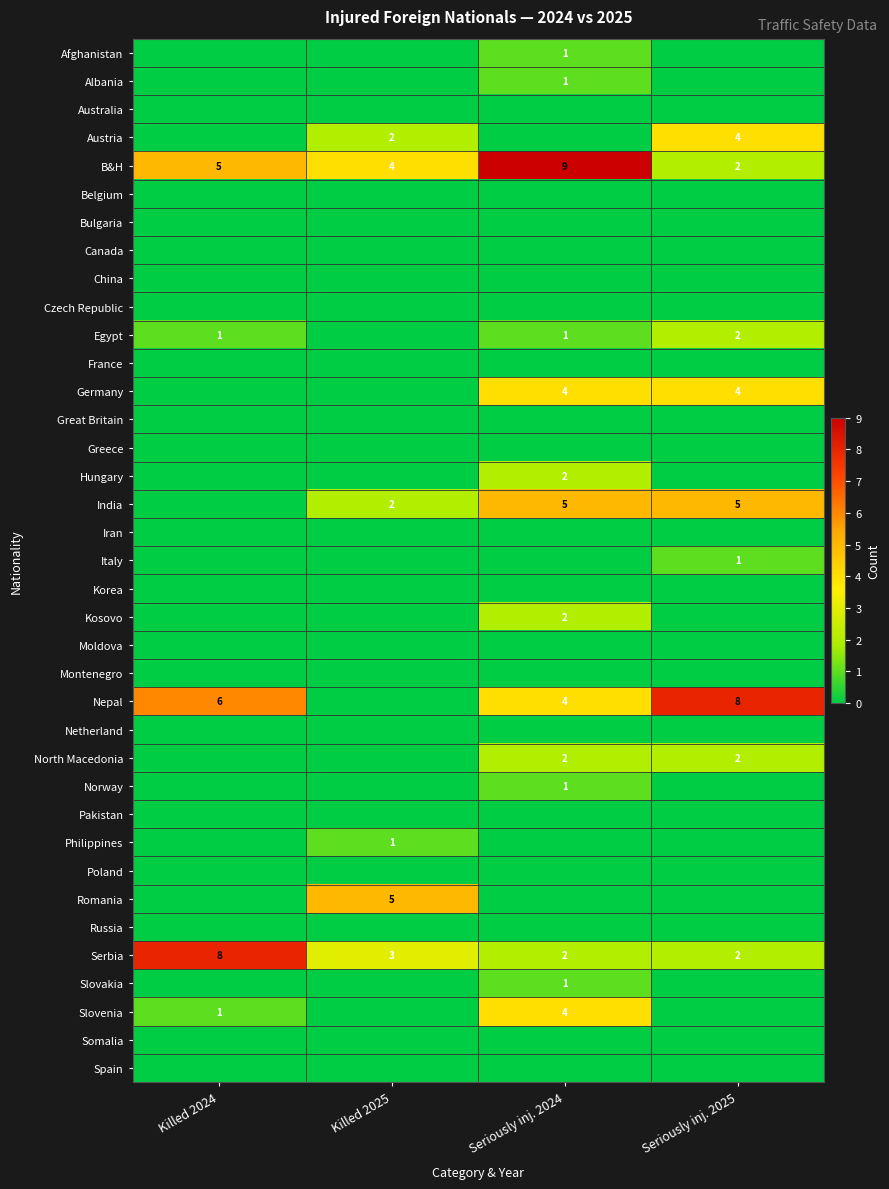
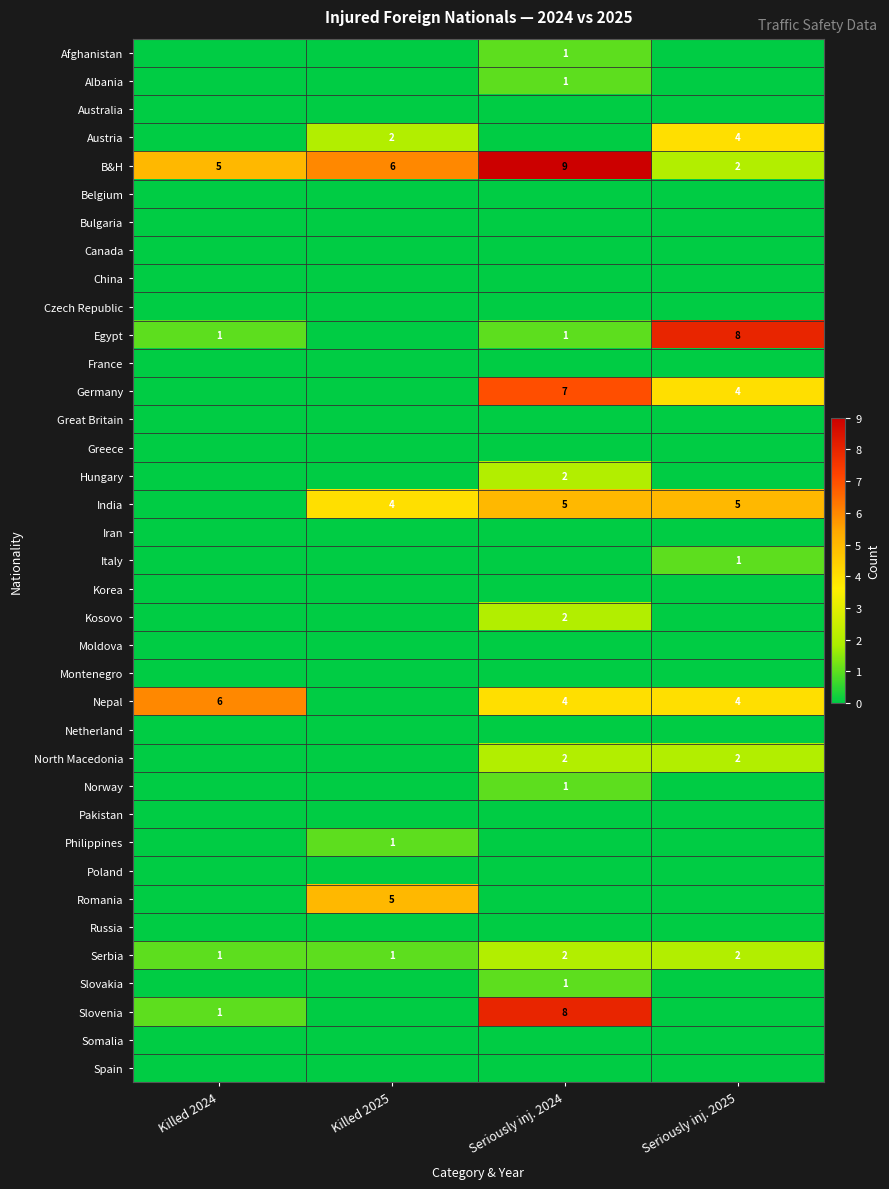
B&H, Killed 2025: 4 -> 6
Egypt, Seriously inj. 2025: 2 -> 8
Germany, Seriously inj. 2024: 4 -> 7
India, Killed 2025: 2 -> 4
Nepal, Seriously inj. 2025: 8 -> 4
Serbia, Killed 2024: 8 -> 1
Serbia, Killed 2025: 3 -> 1
Slovenia, Seriously inj. 2024: 4 -> 8
